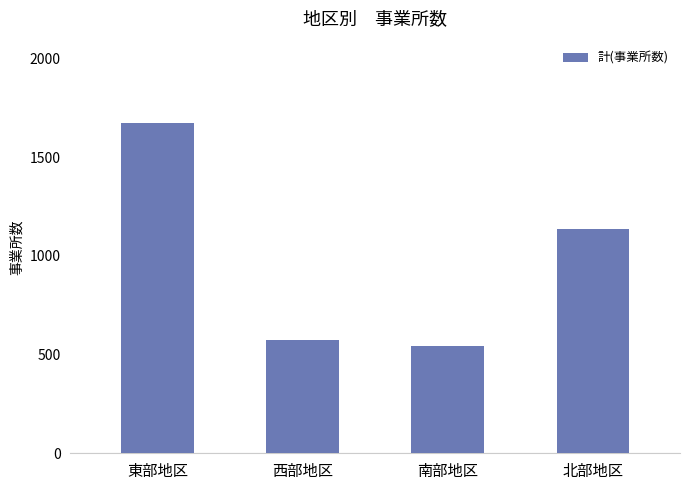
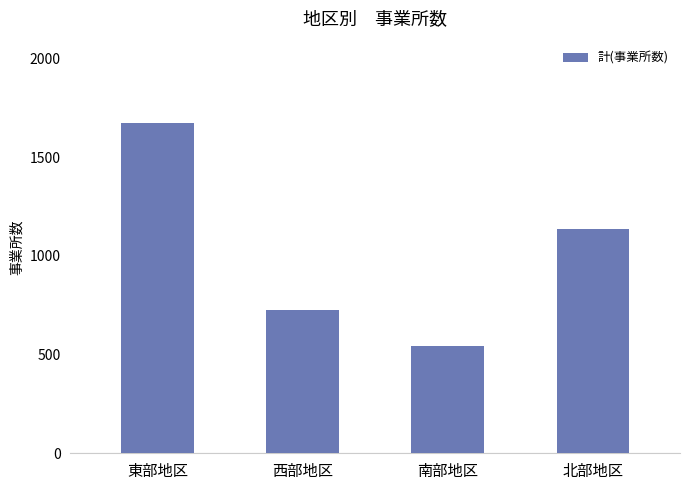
西部地区: 570 -> 730
